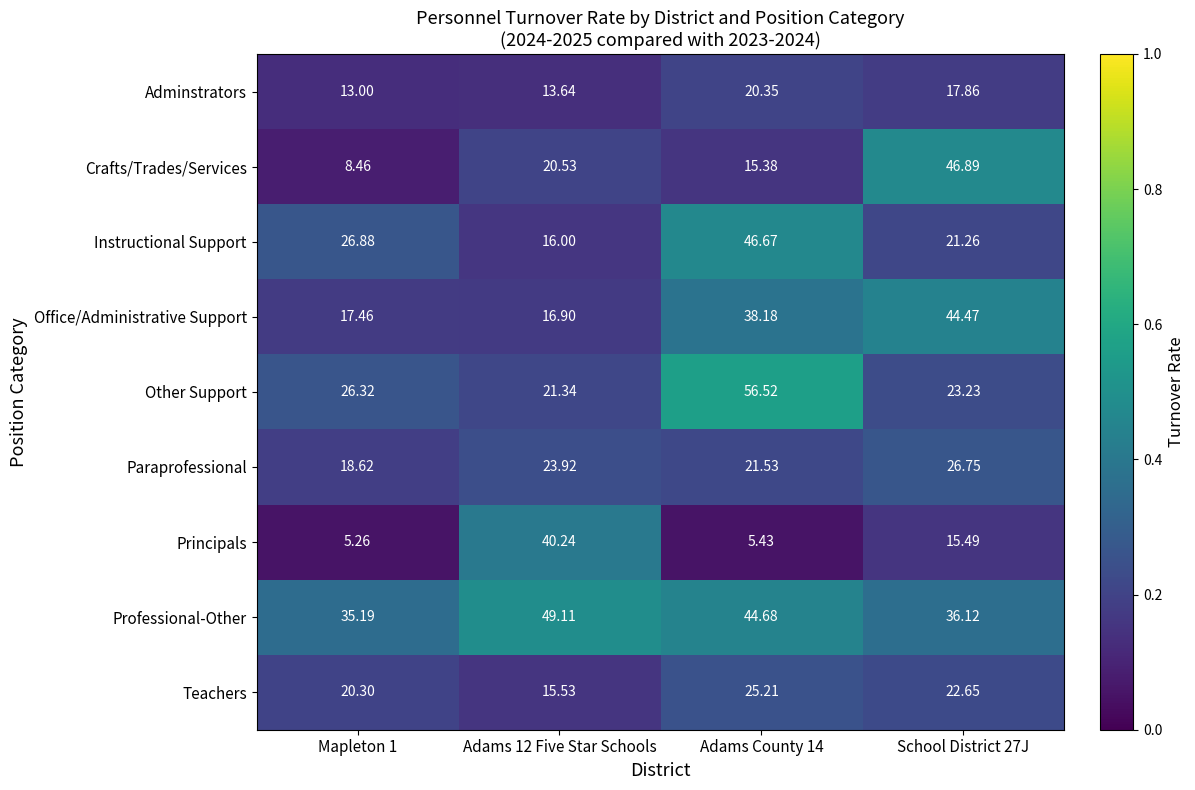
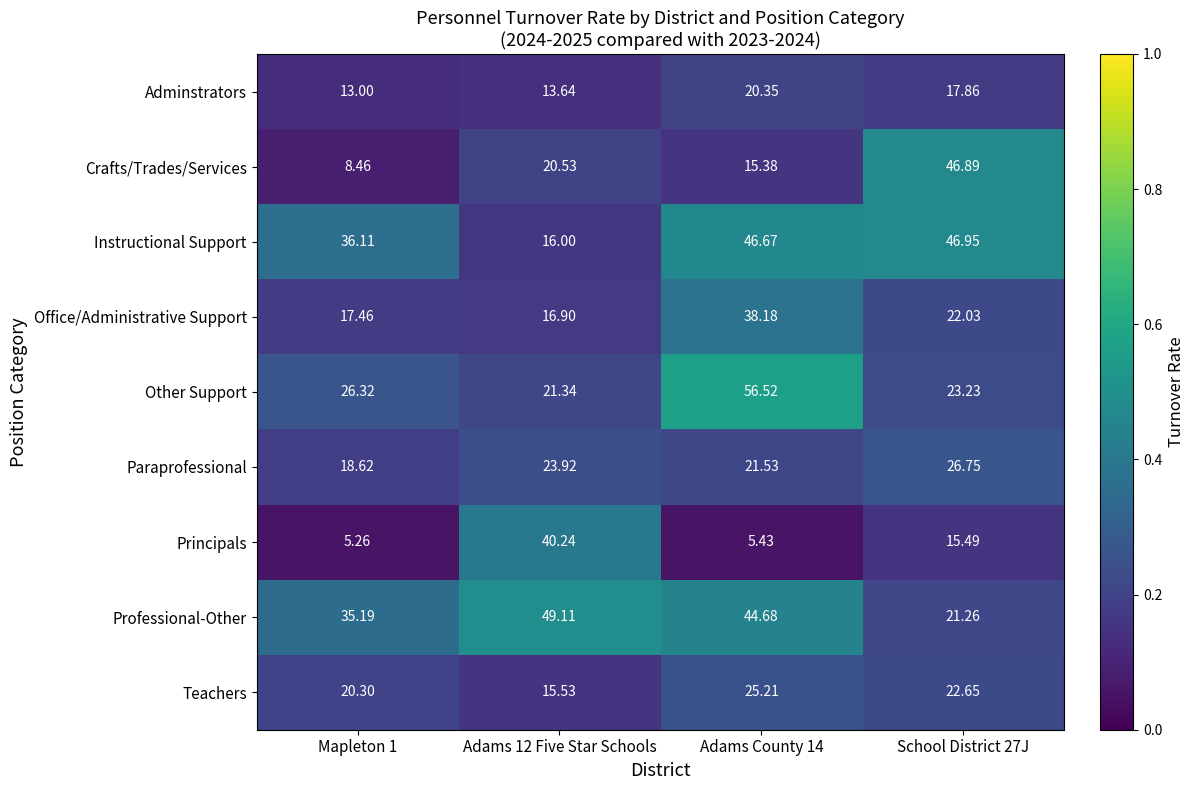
Instructional Support, Mapleton 1: 26.88 -> 36.11
Instructional Support, School District 27J: 21.26 -> 46.95
Office/Administrative Support, School District 27J: 44.47 -> 22.03
Professional-Other, School District 27J: 36.12 -> 21.26
